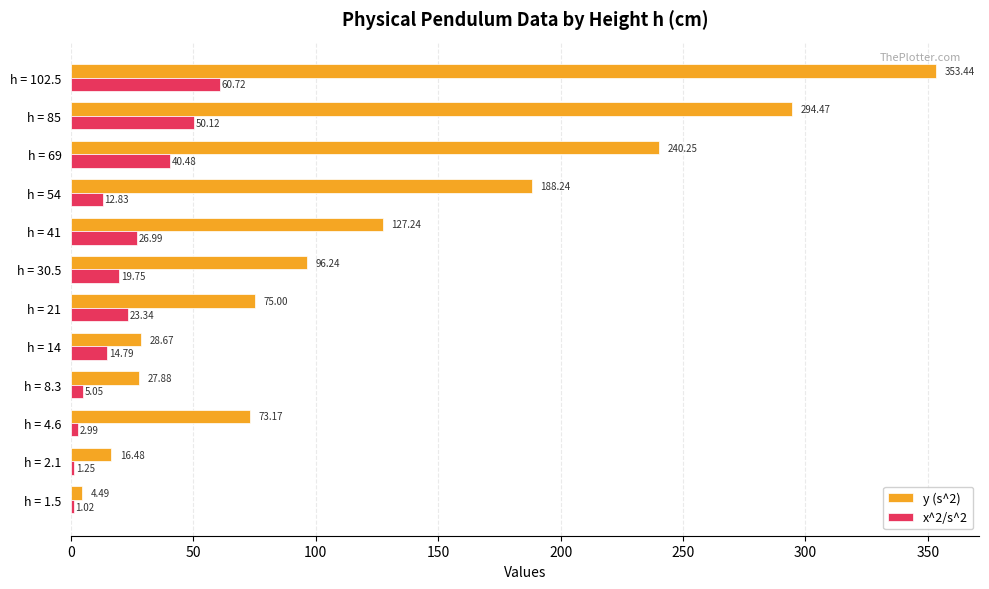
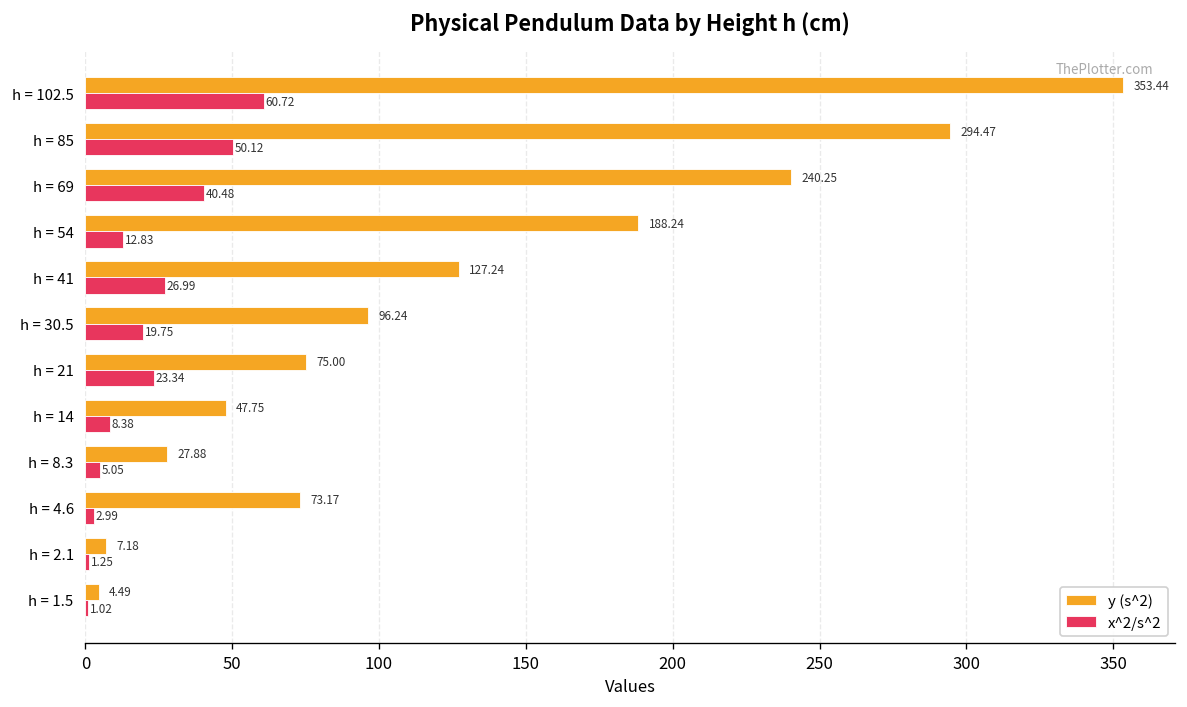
y (s^2), h = 14: 28.67 -> 47.75
x^2/s^2, h = 14: 14.79 -> 8.38
y (s^2), h = 2.1: 16.48 -> 7.18
